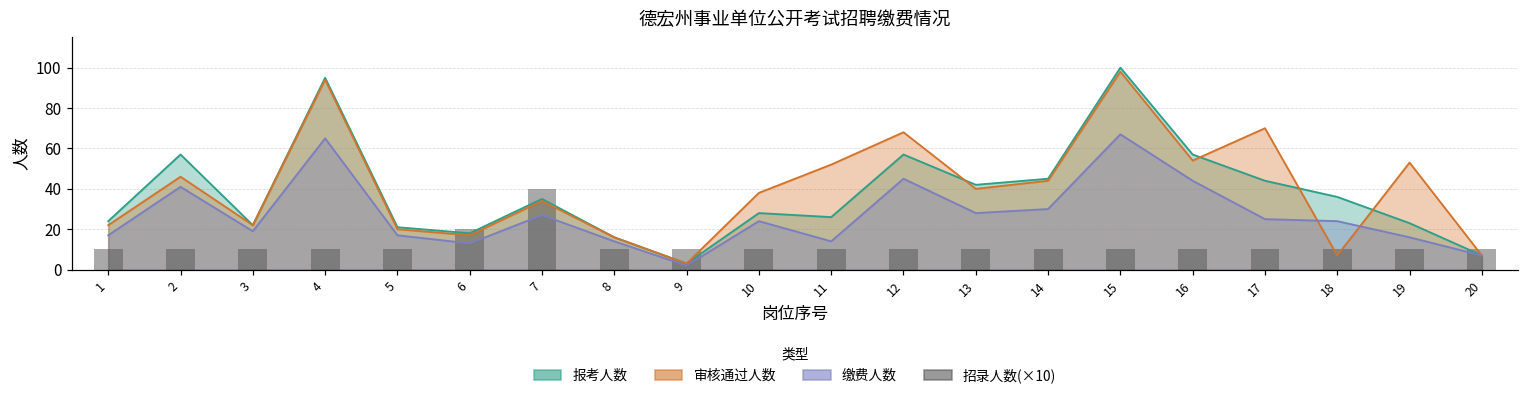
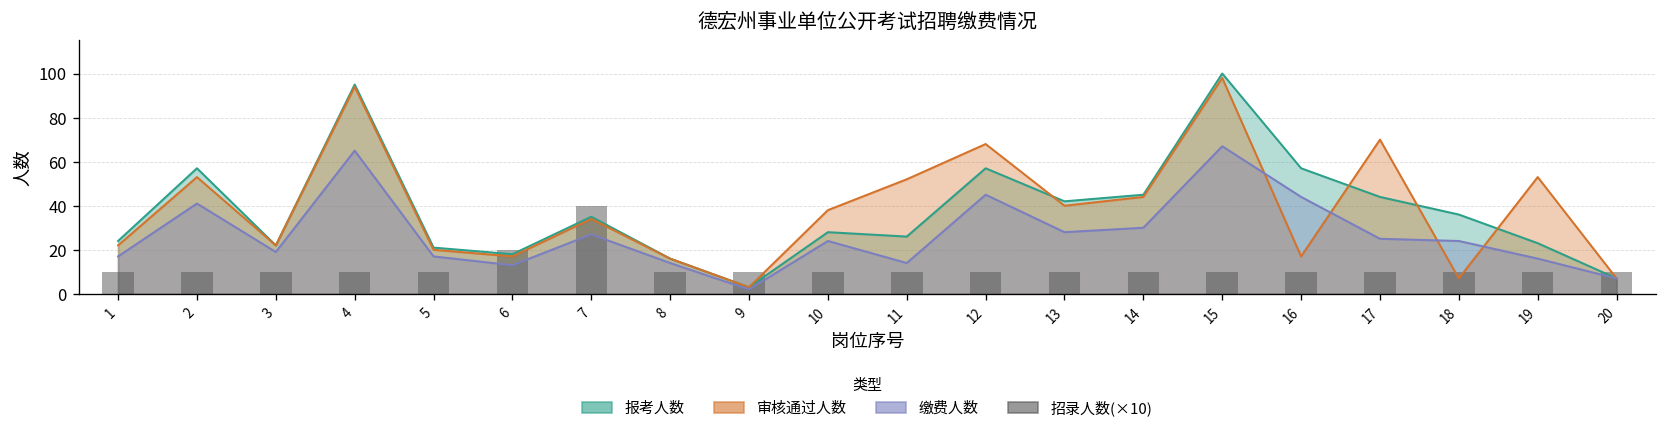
审核通过人数, 2: 46 -> 53
审核通过人数, 16: 54 -> 17
